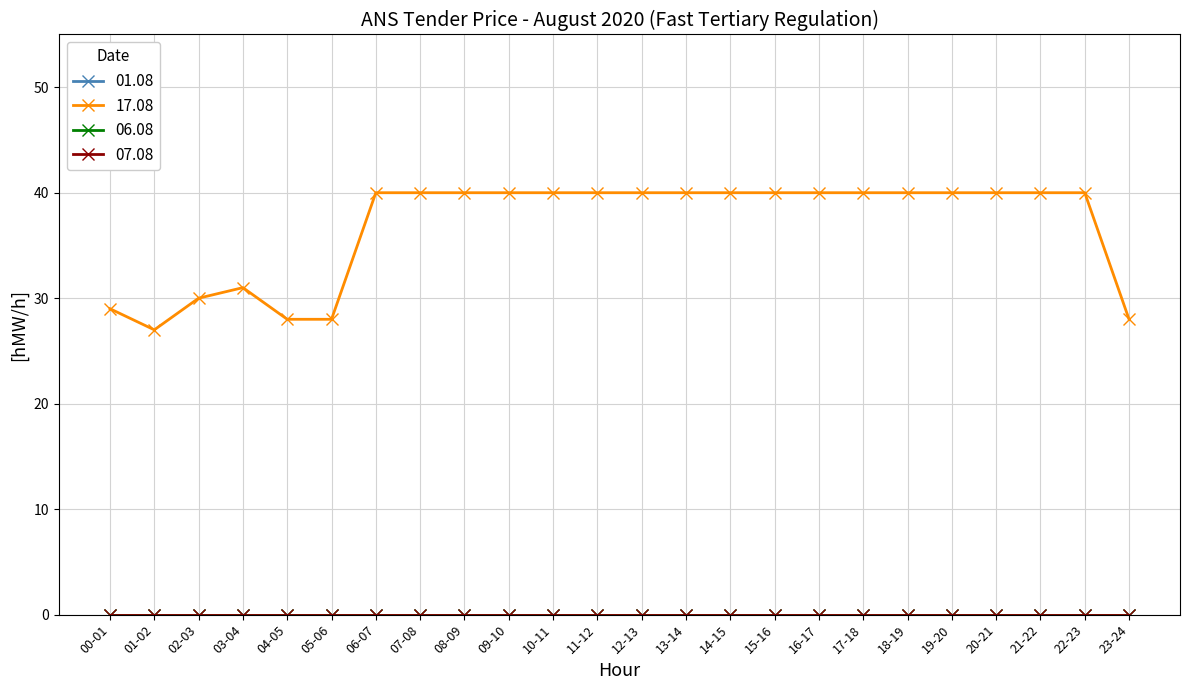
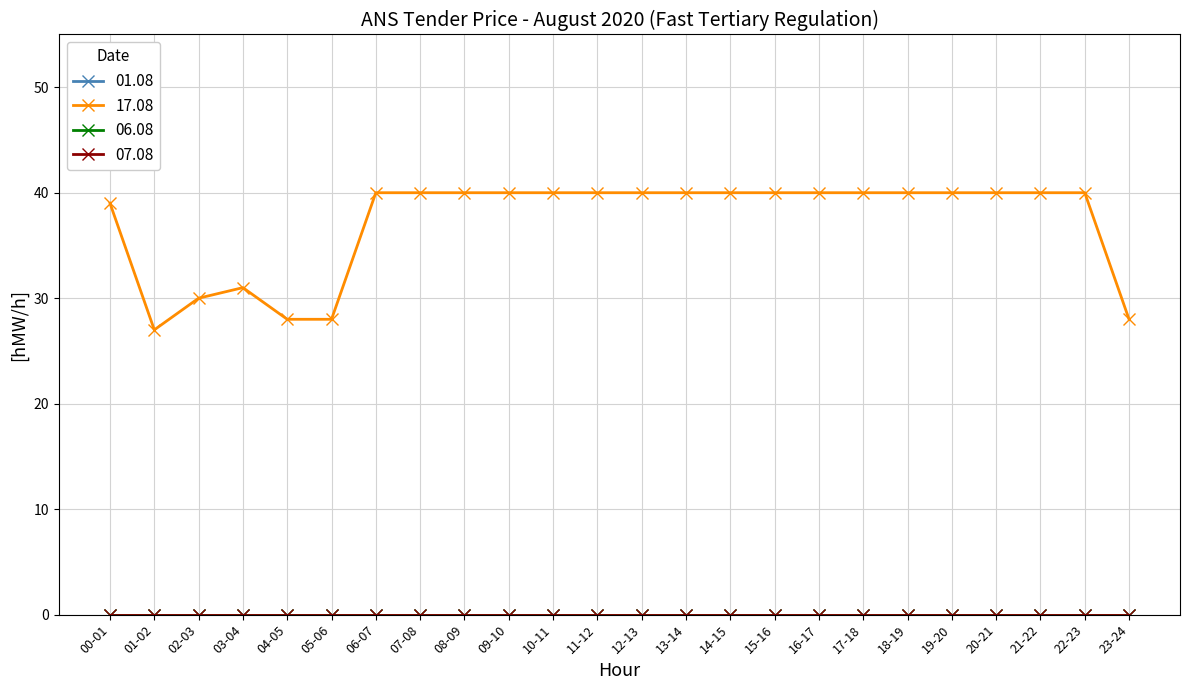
17.08, 00-01: 29 -> 39
